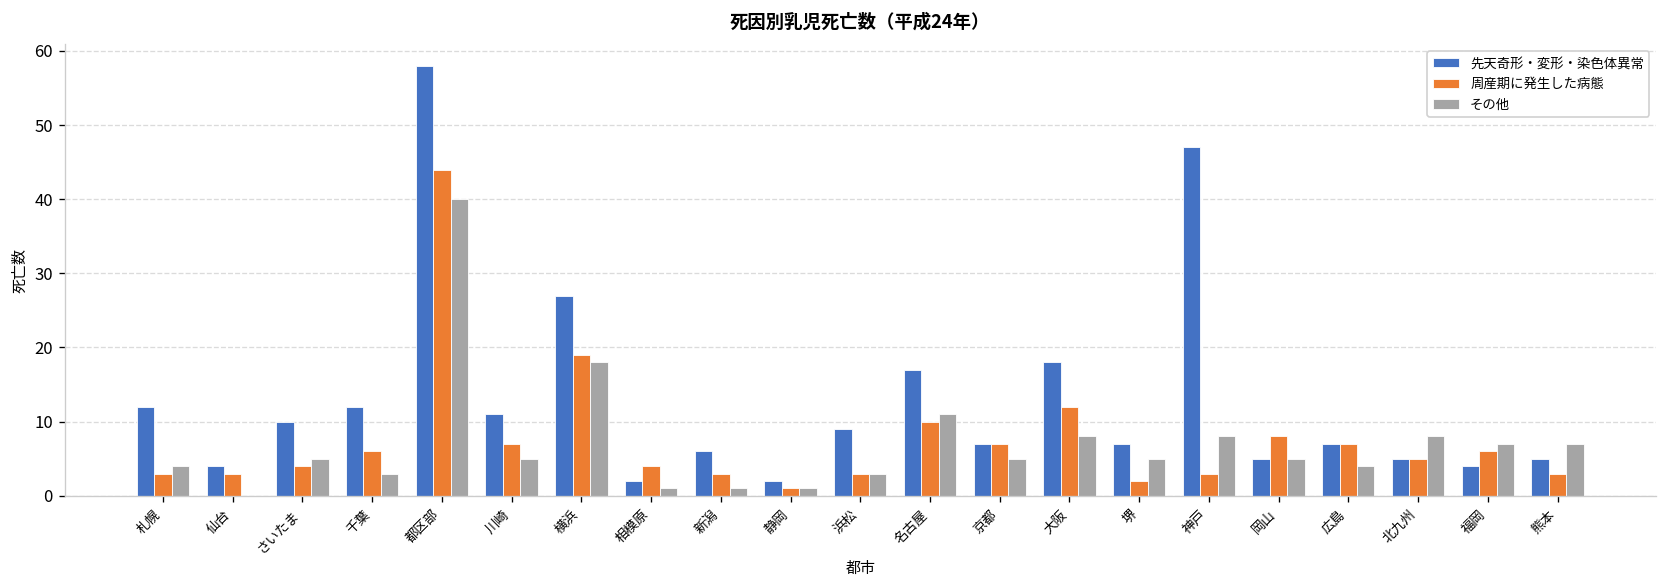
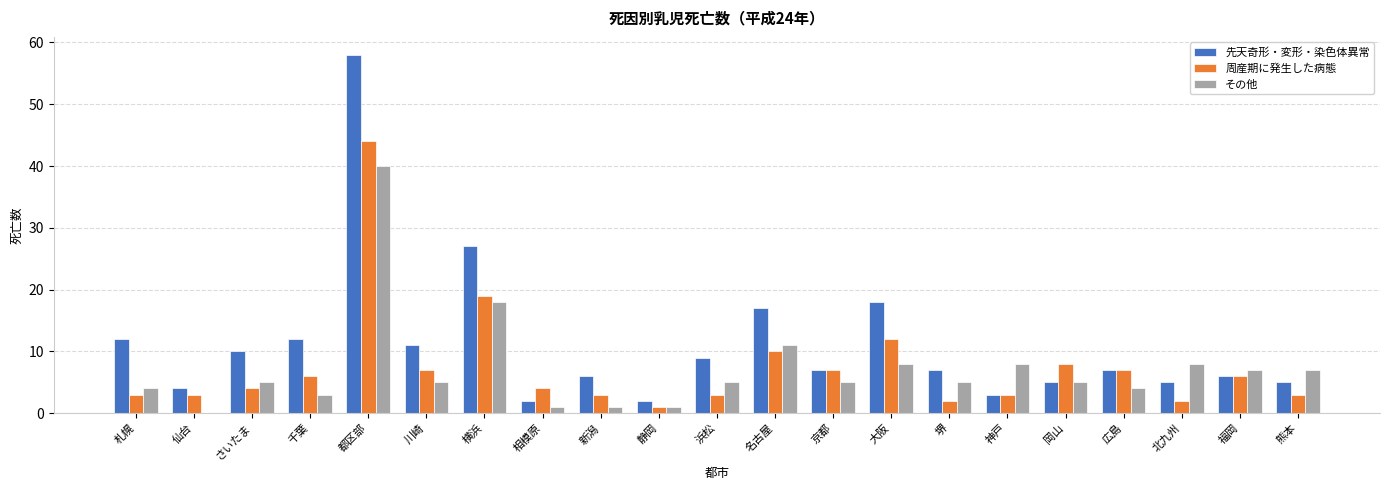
その他, 浜松: 3 -> 5
先天奇形・変形・染色体異常, 神戸: 47 -> 3
周産期に発生した病態, 北九州: 5 -> 2
先天奇形・変形・染色体異常, 福岡: 4 -> 6
